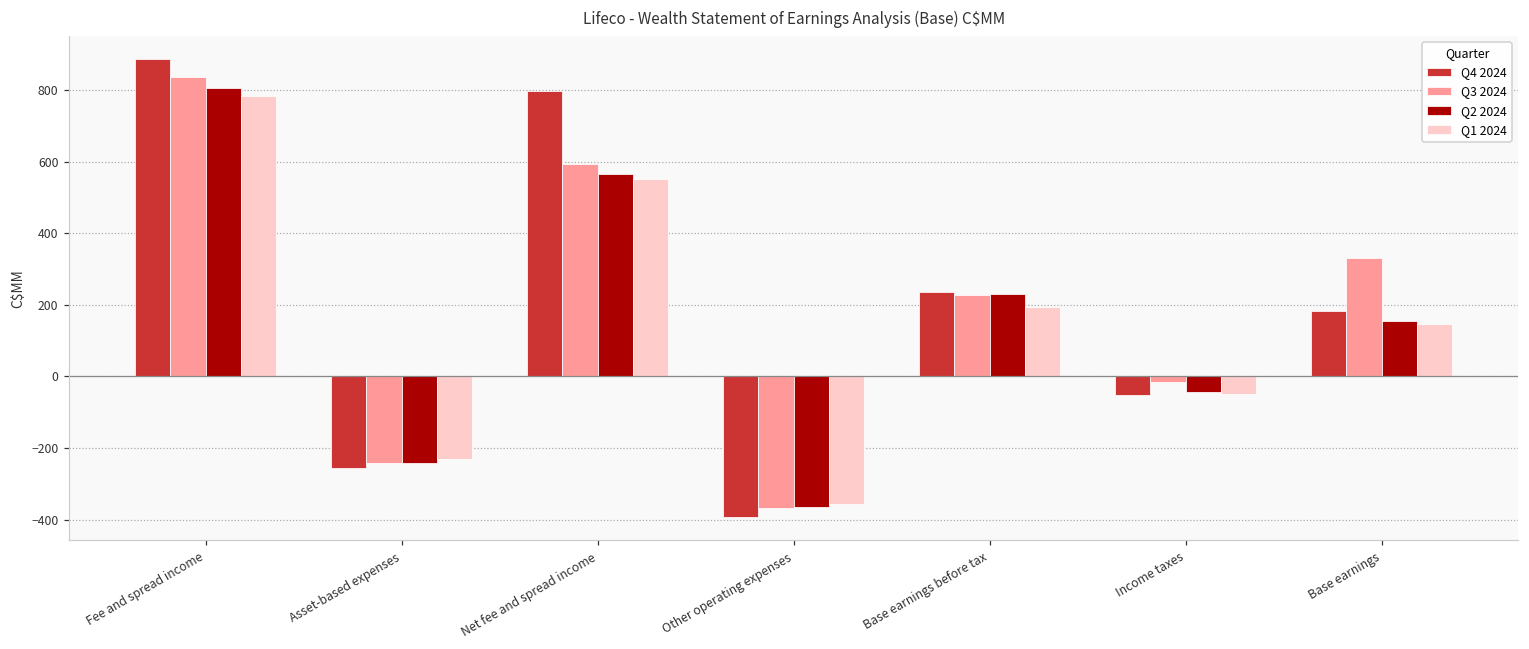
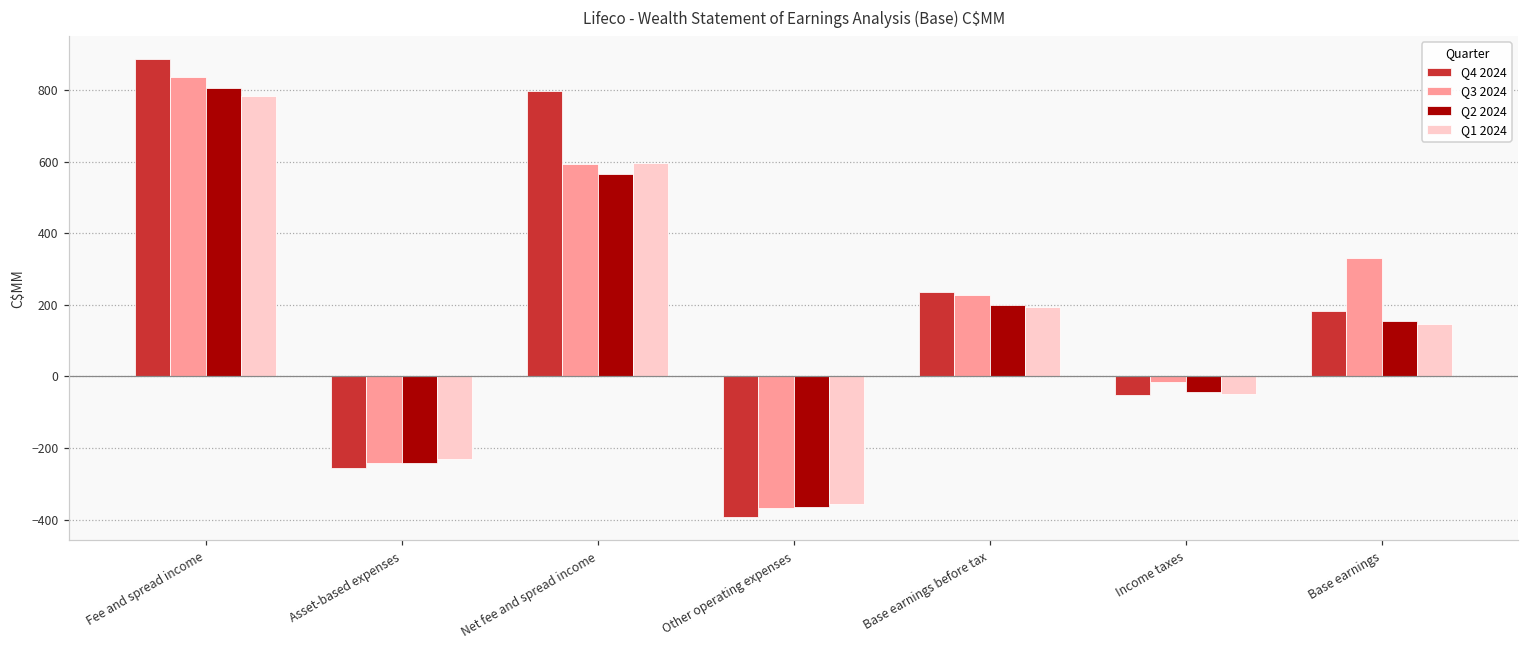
Q1 2024, Net fee and spread income: 550 -> 600
Q2 2024, Base earnings before tax: 230 -> 200
